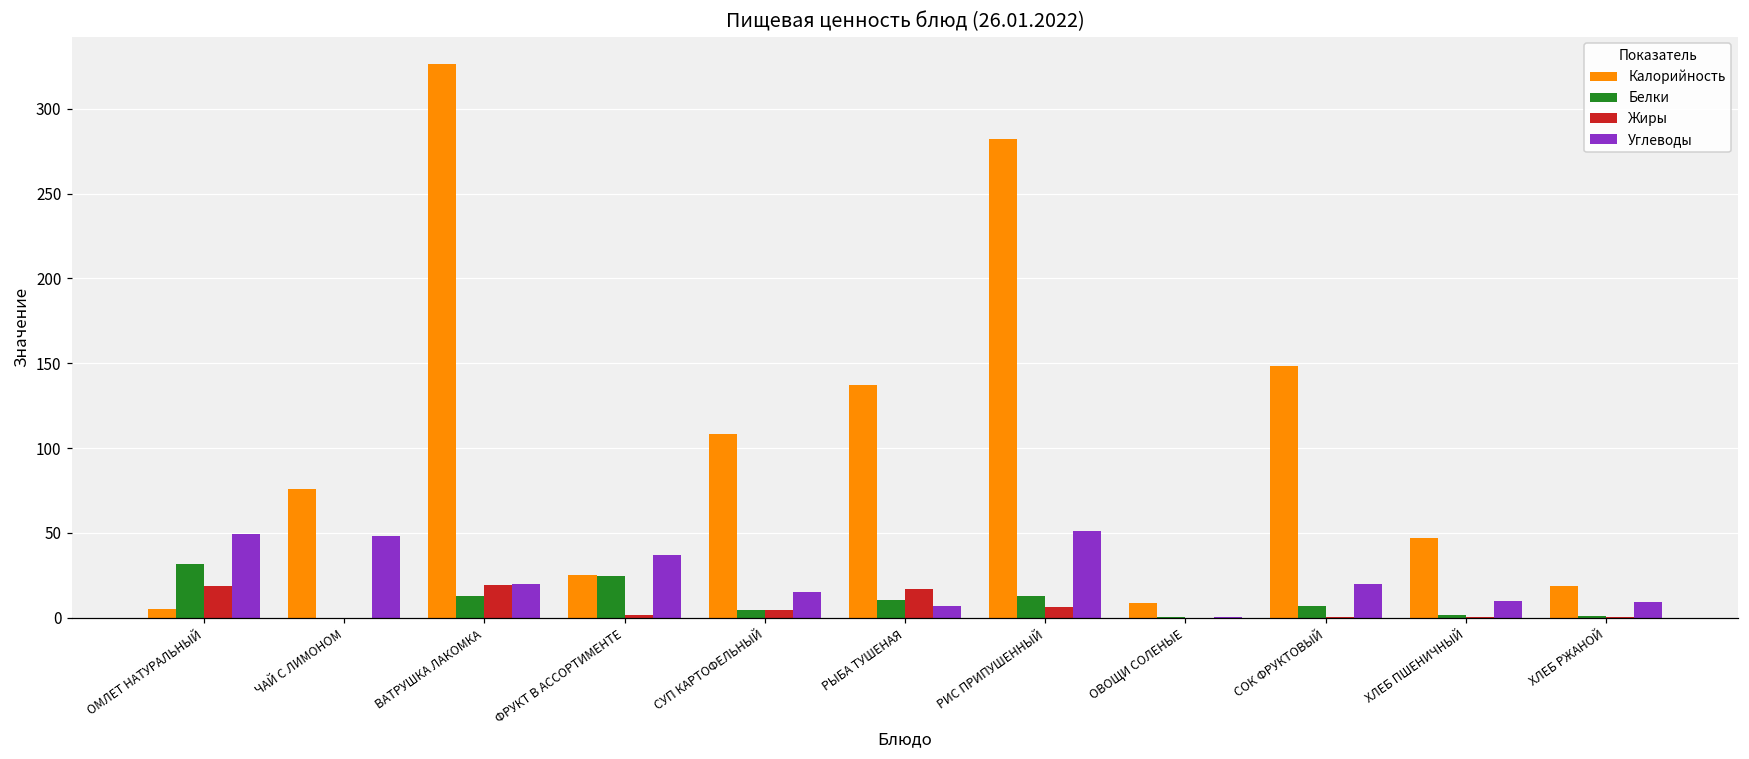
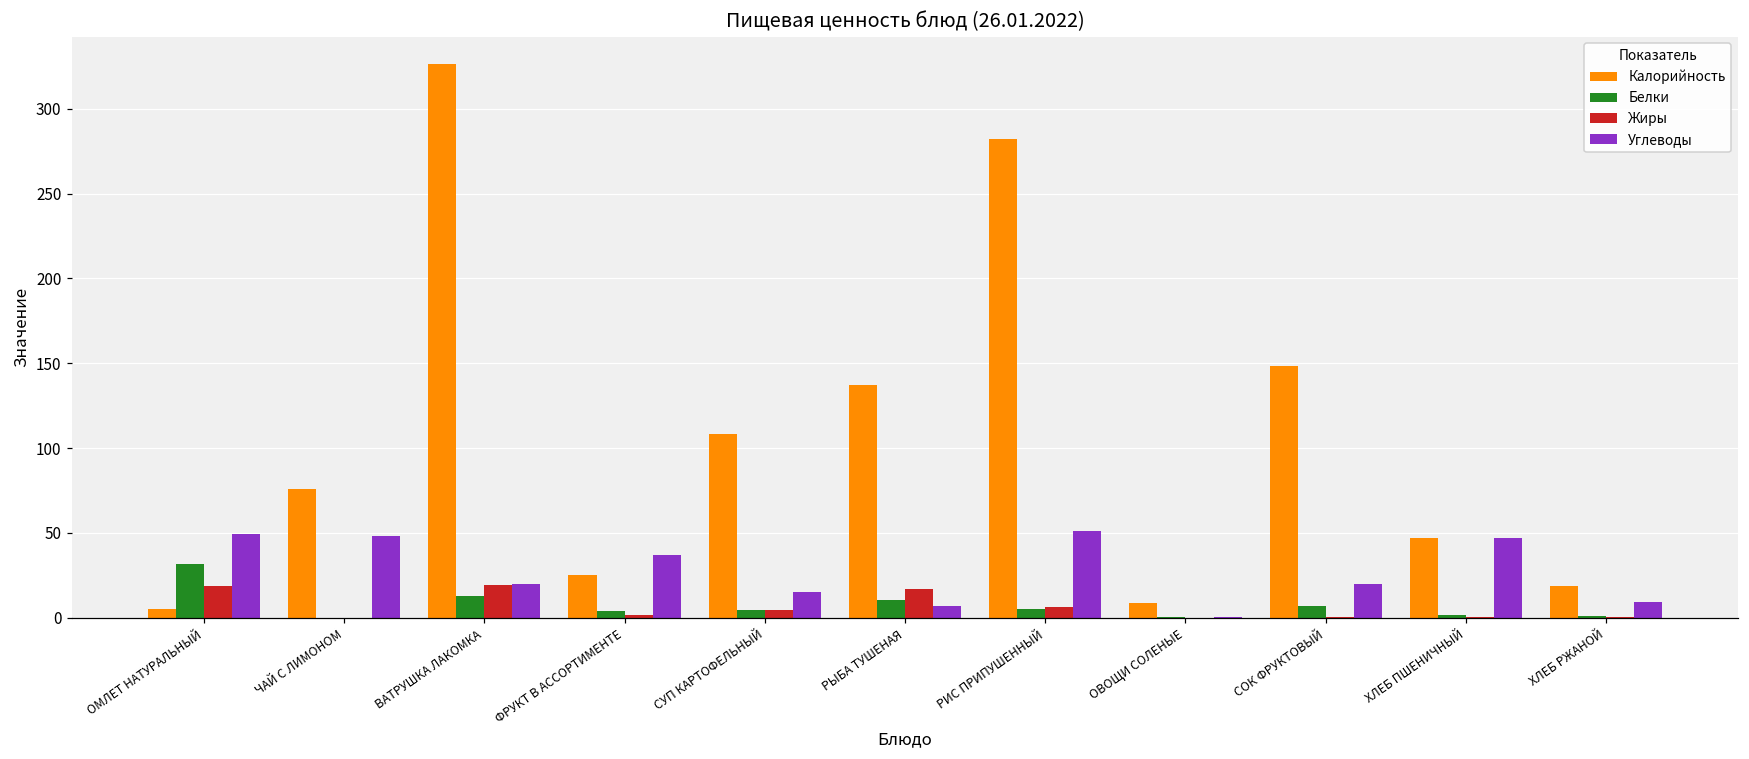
Белки, ФРУКТ В АССОРТИМЕНТЕ: 25 -> 4
Белки, РИС ПРИПУШЕННЫЙ: 13 -> 5
Углеводы, ХЛЕБ ПШЕНИЧНЫЙ: 10 -> 47
